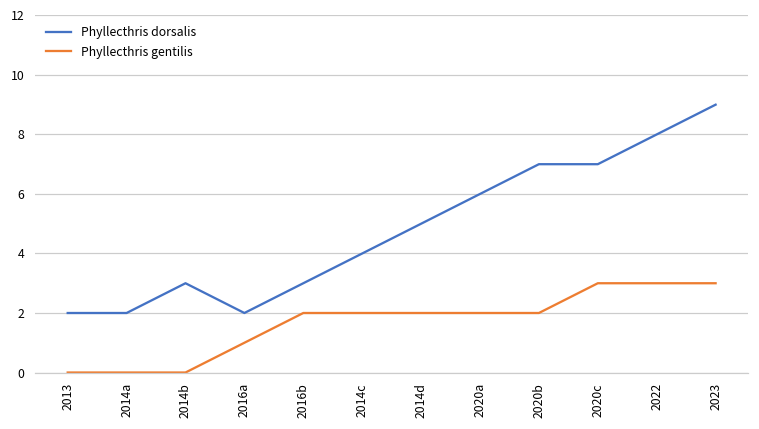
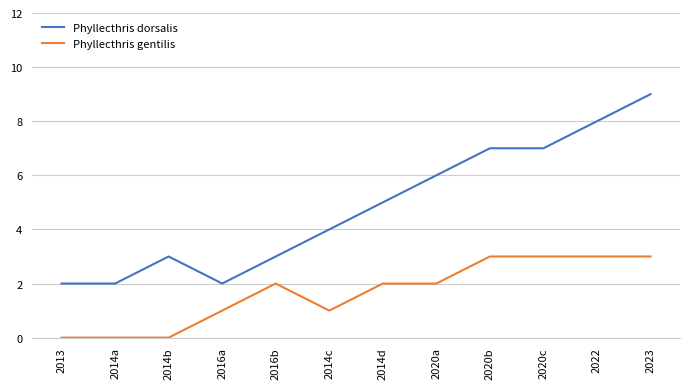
Phyllecthris gentilis, 2014c: 2 -> 1
Phyllecthris gentilis, 2020b: 2 -> 3
